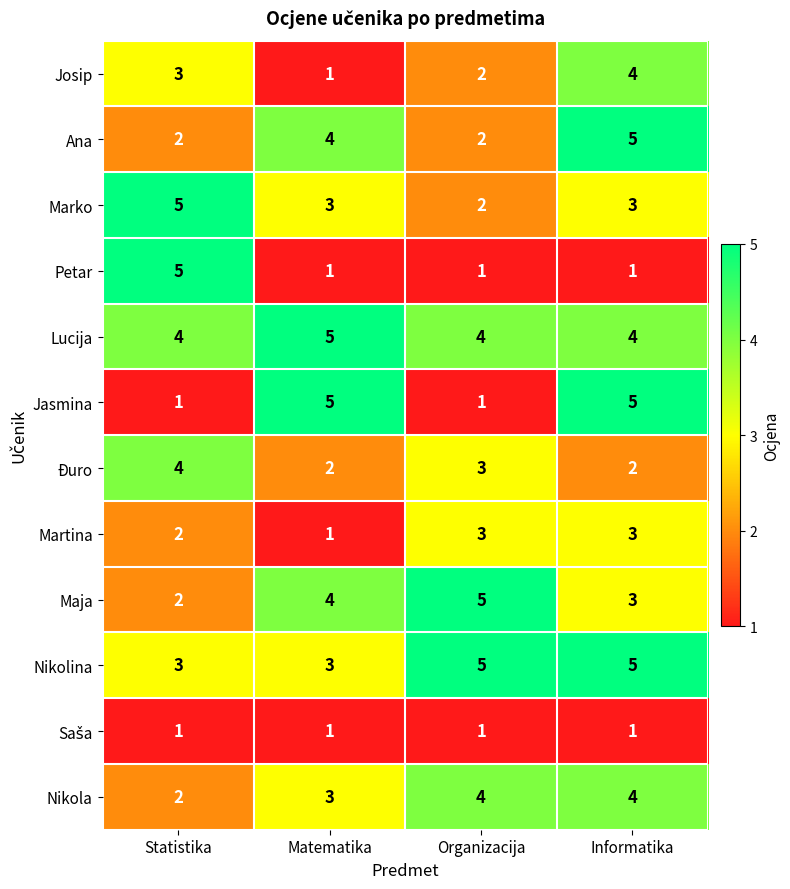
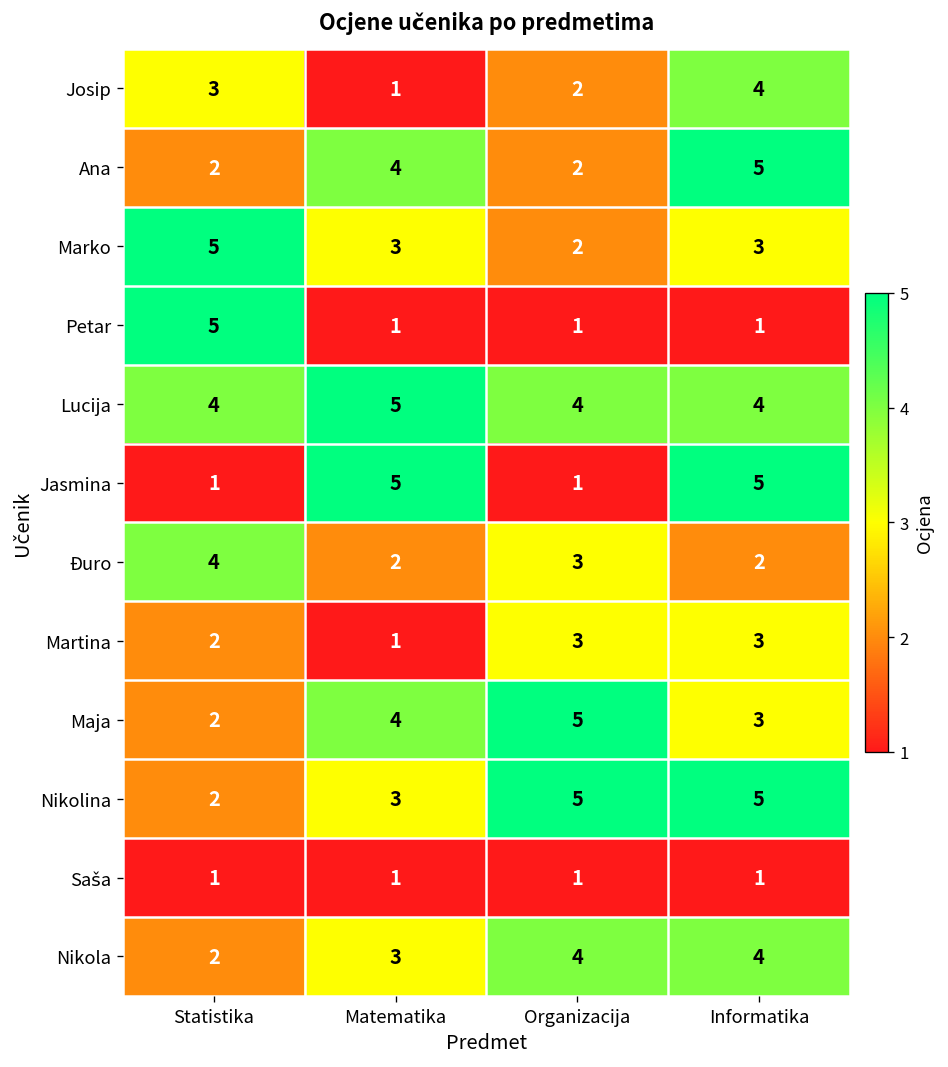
Nikolina, Statistika: 3 -> 2
